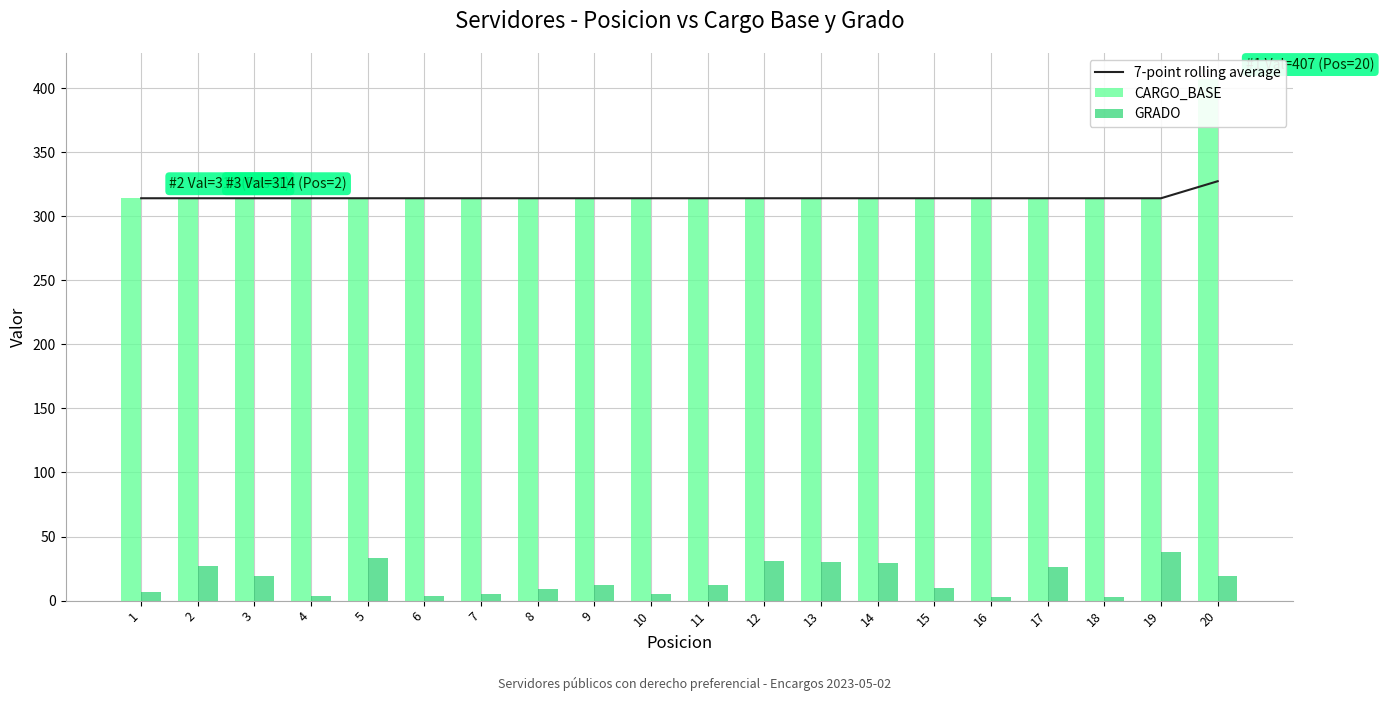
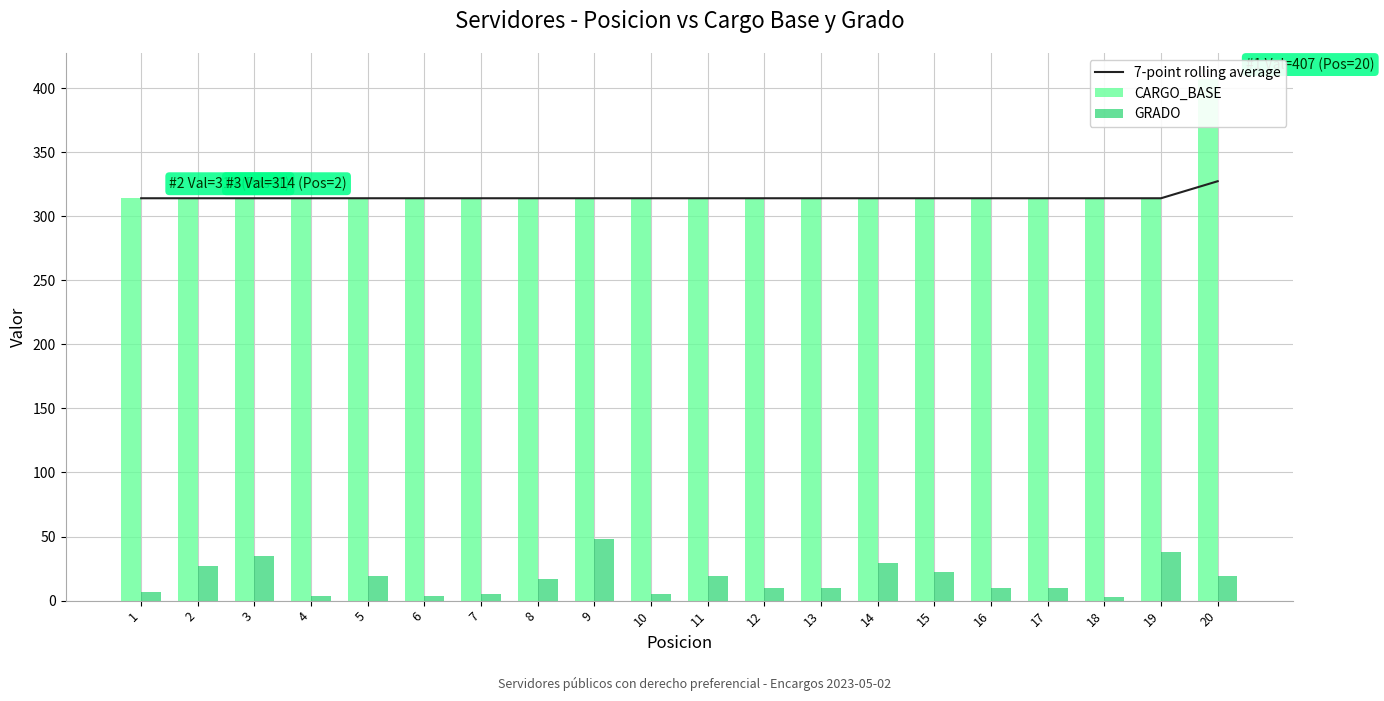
GRADO, 3: 19 -> 35
GRADO, 5: 33 -> 19
GRADO, 8: 9 -> 17
GRADO, 9: 12 -> 48
GRADO, 11: 12 -> 19
GRADO, 12: 31 -> 10
GRADO, 13: 30 -> 10
GRADO, 15: 10 -> 22
GRADO, 16: 3 -> 10
GRADO, 17: 26 -> 10
